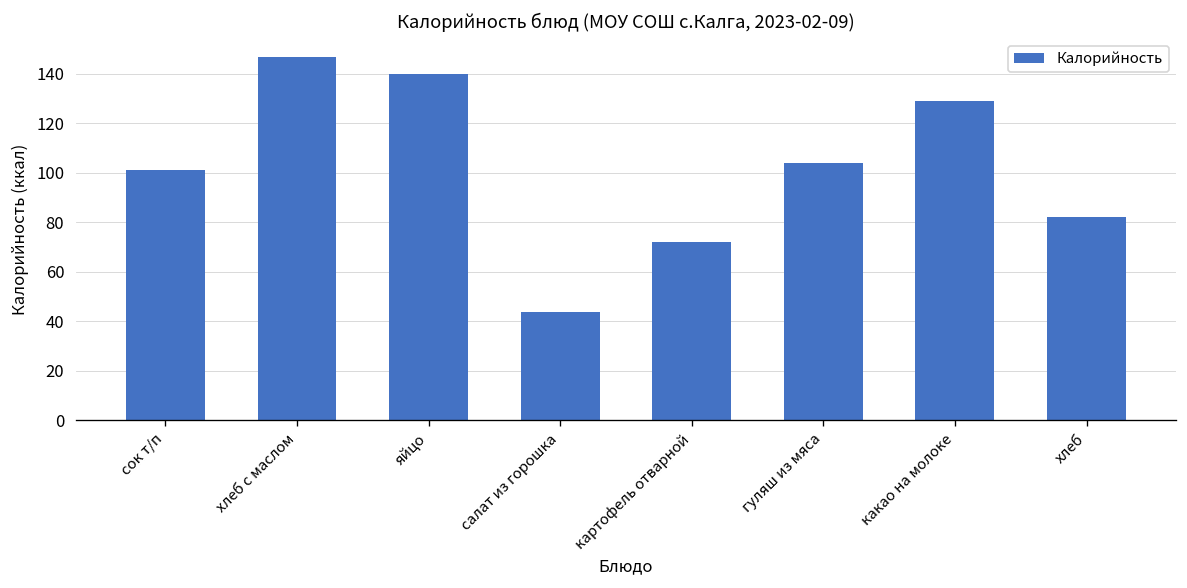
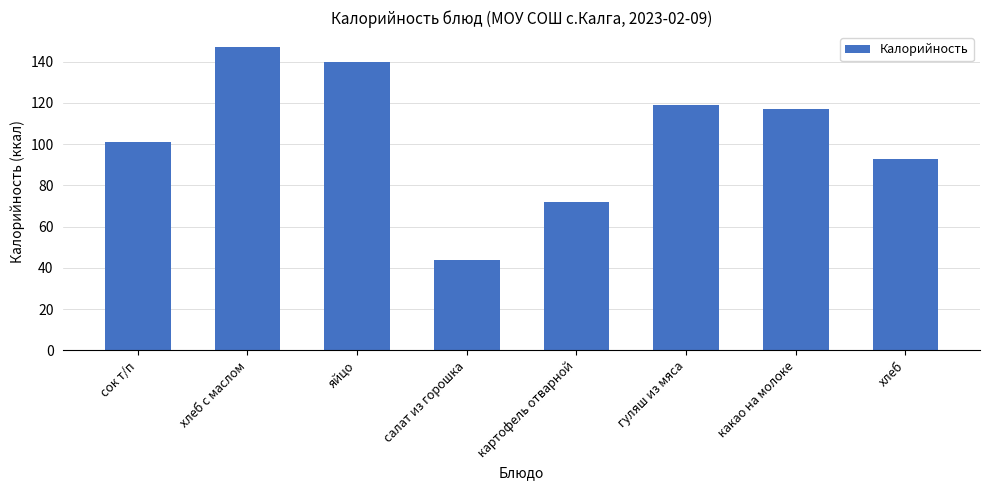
гуляш из мяса: 104 -> 119
какао на молоке: 129 -> 117
хлеб: 82 -> 93
